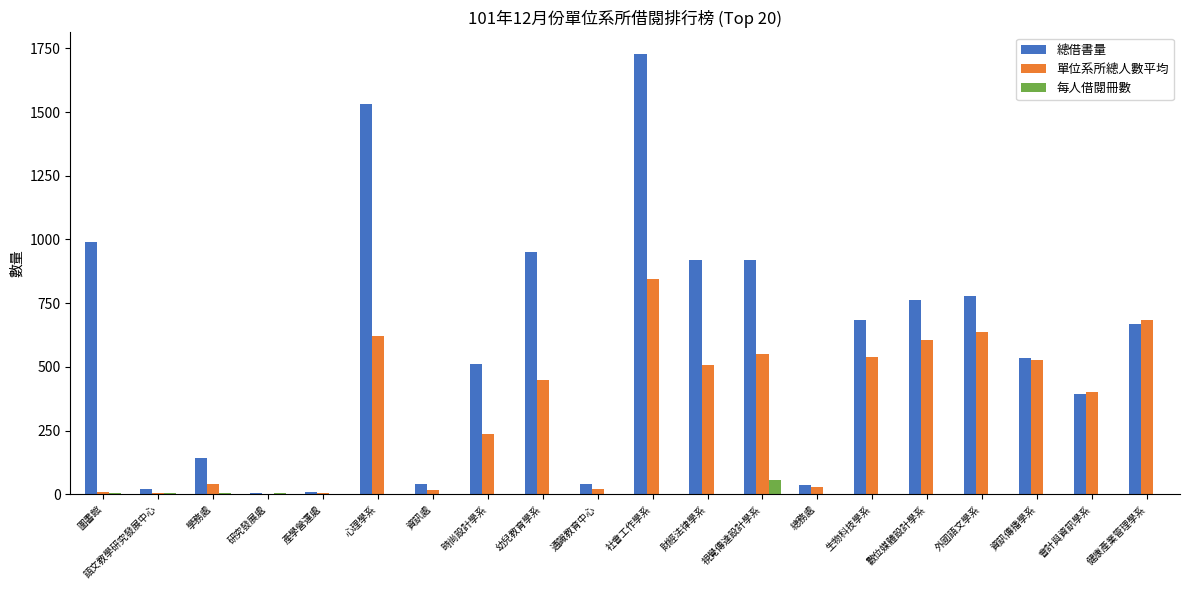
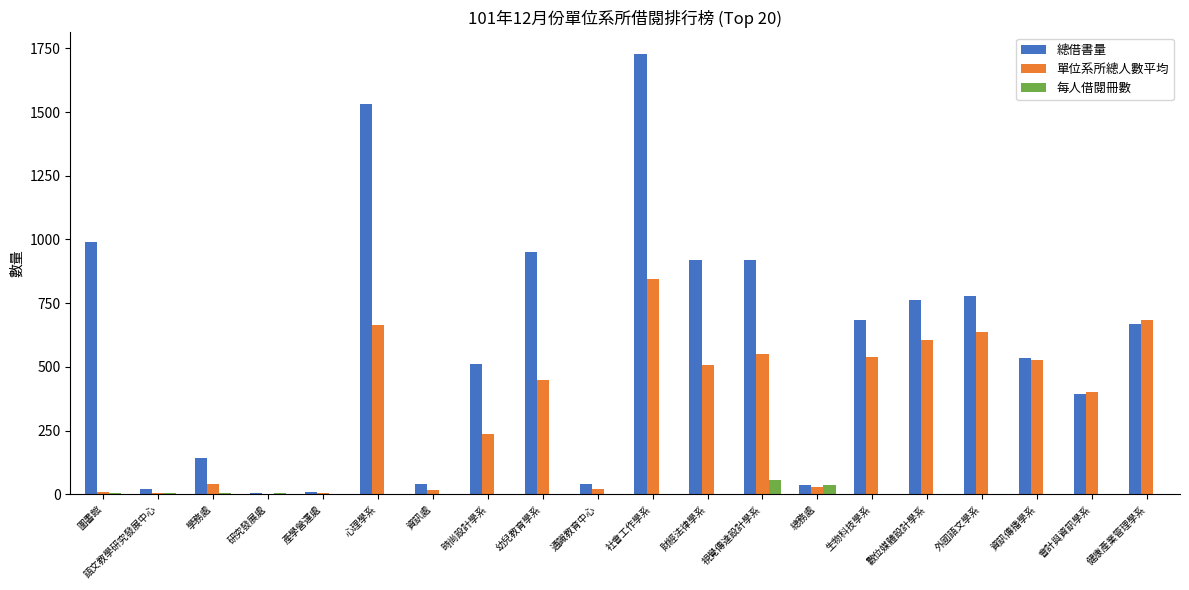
單位系所總人數平均, 心理學系: 620 -> 660
每人借閱冊數, 總務處: 0 -> 40
